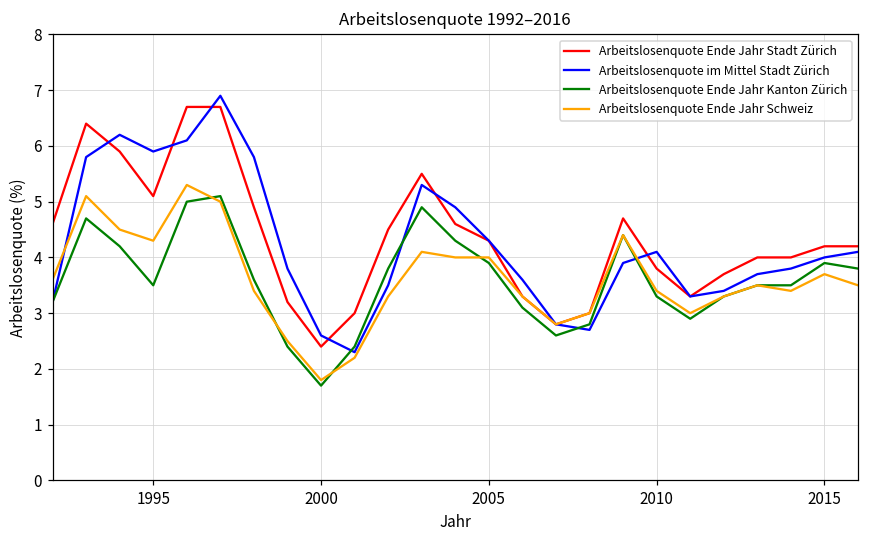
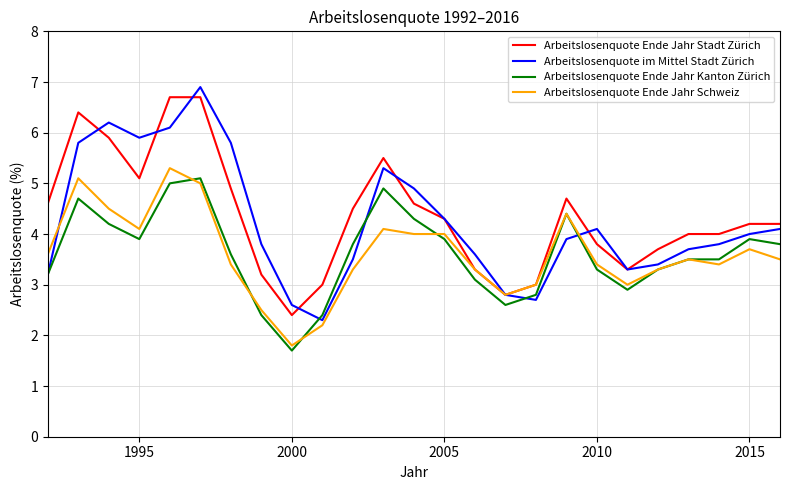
Arbeitslosenquote Ende Jahr Kanton Zürich, 1995: 3.5 -> 3.9
Arbeitslosenquote Ende Jahr Schweiz, 1995: 4.3 -> 4.1
